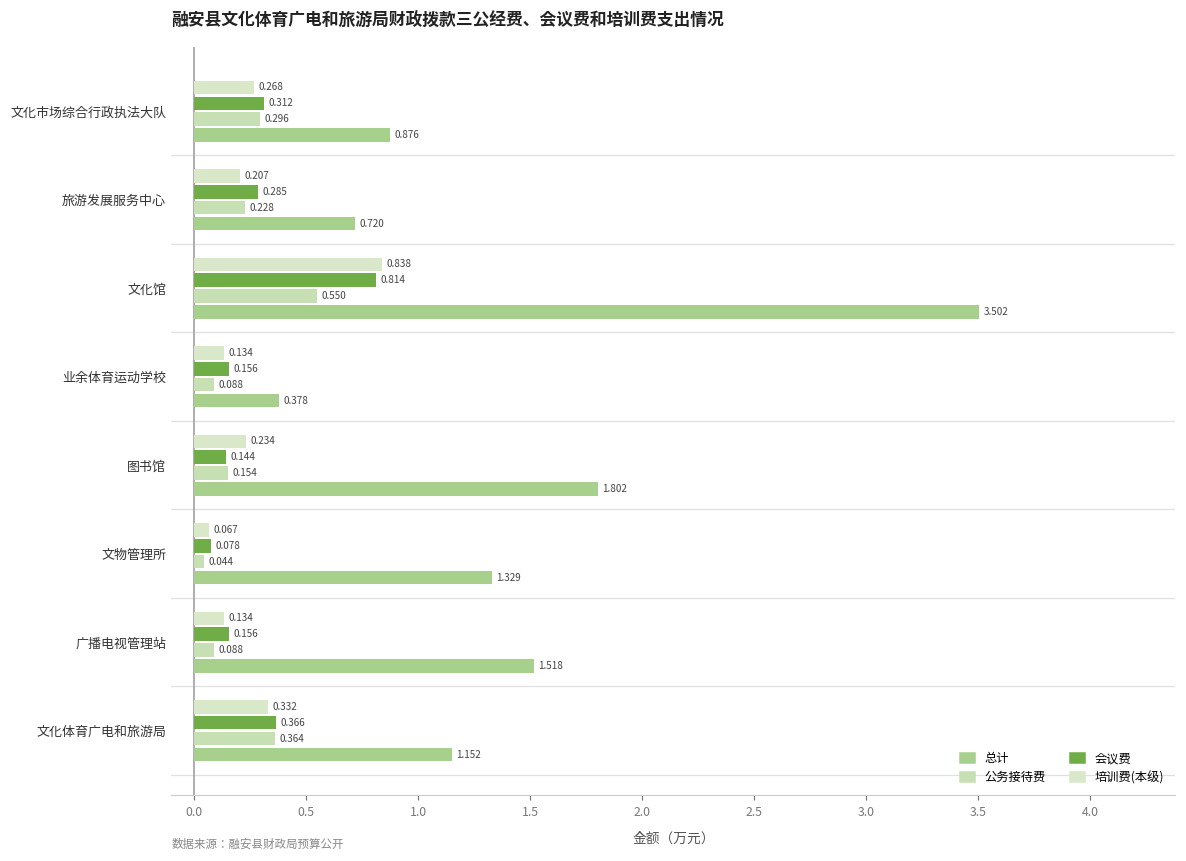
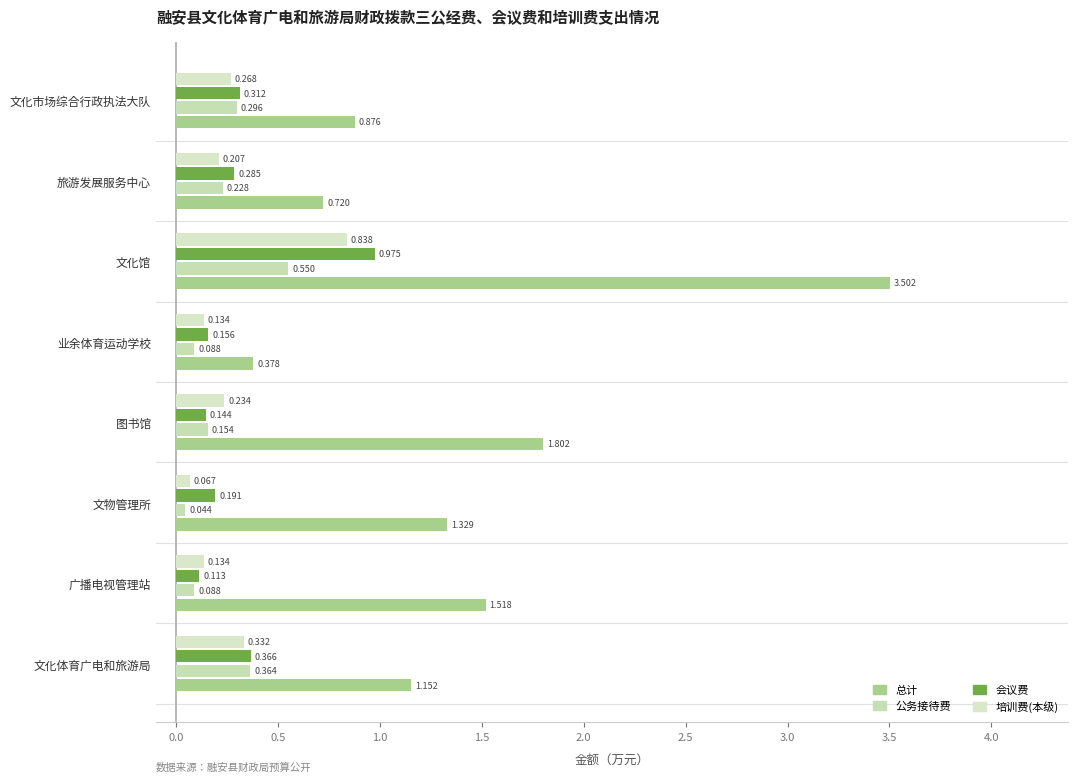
会议费, 文化馆: 0.814 -> 0.975
会议费, 文物管理所: 0.078 -> 0.191
会议费, 广播电视管理站: 0.156 -> 0.113
